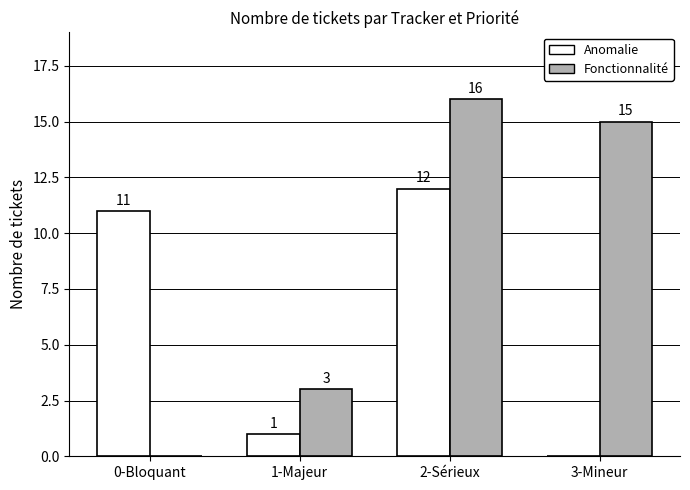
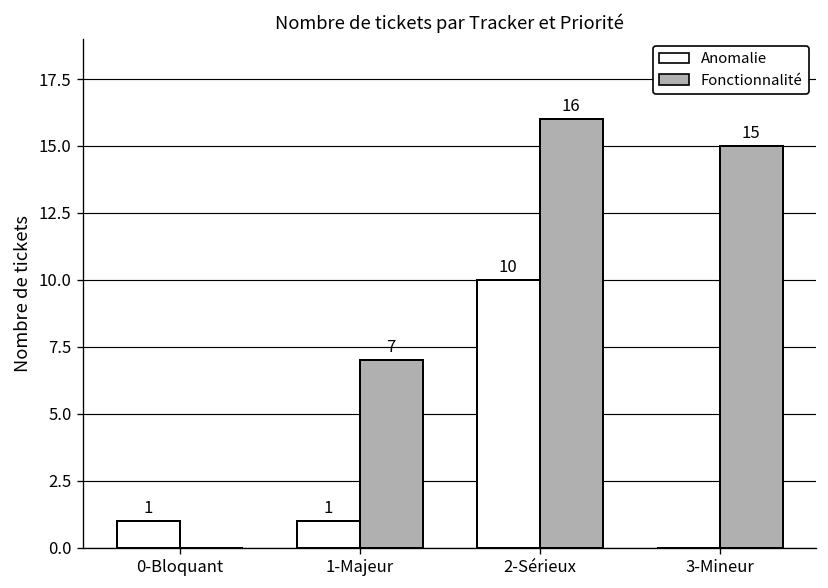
Anomalie, 0-Bloquant: 11 -> 1
Fonctionnalité, 1-Majeur: 3 -> 7
Anomalie, 2-Sérieux: 12 -> 10
